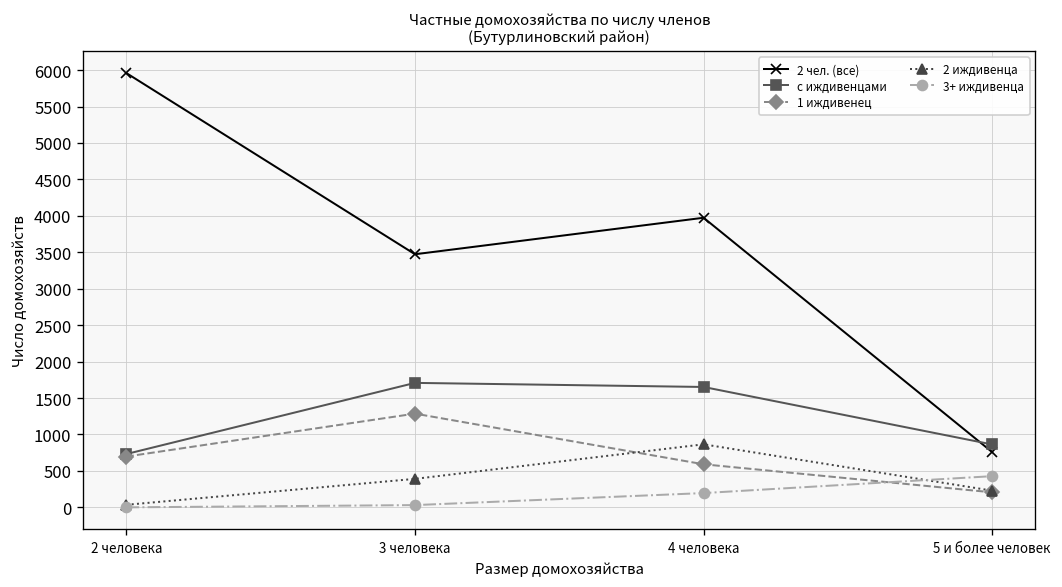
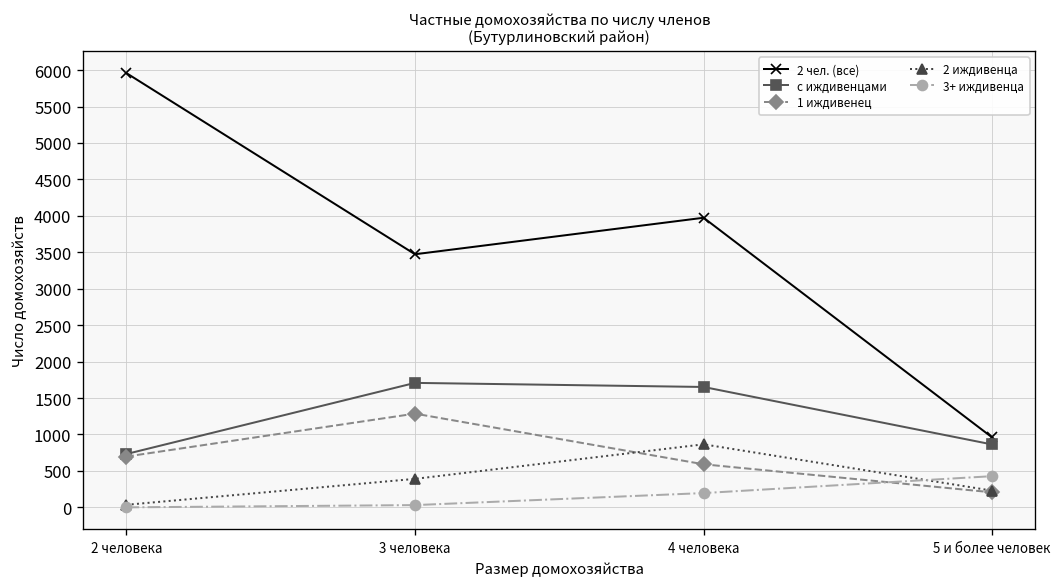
2 чел. (все), 5 и более человек: 800 -> 1000
